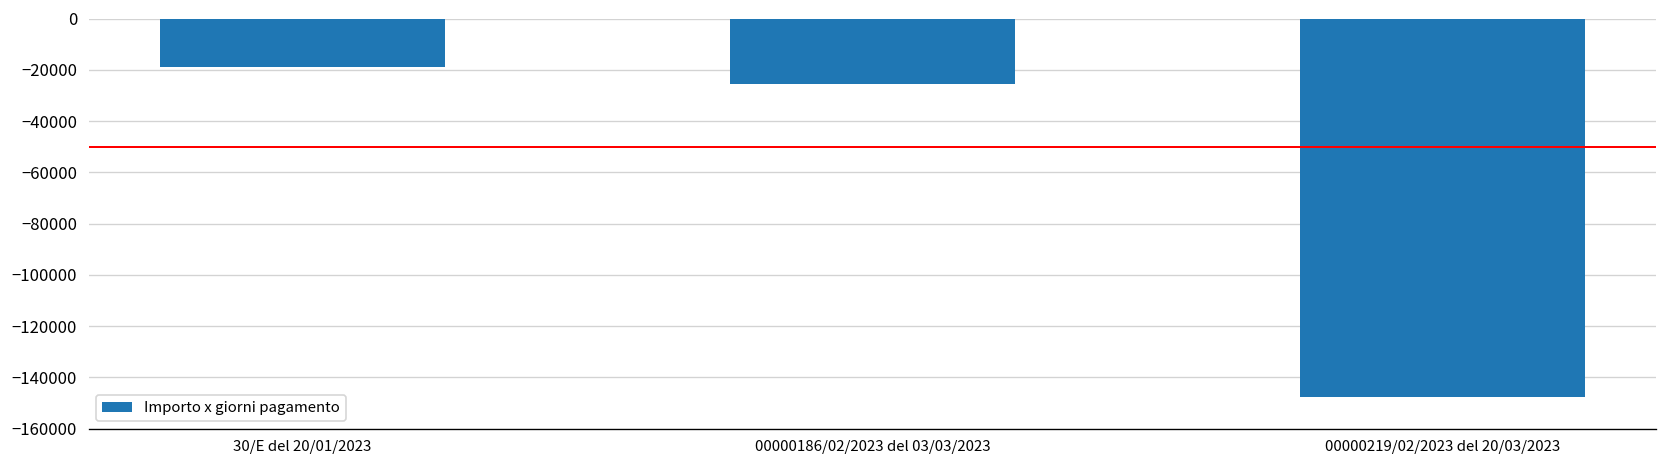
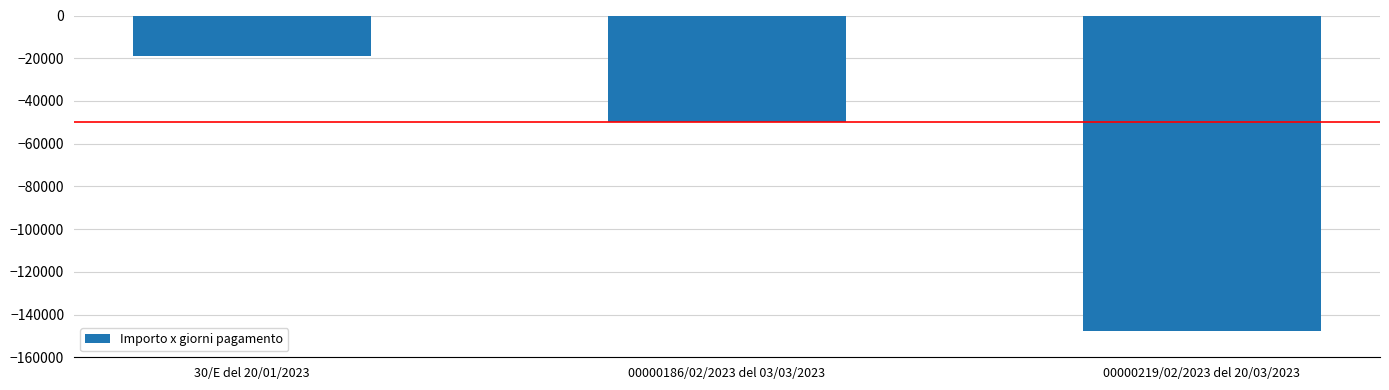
00000186/02/2023 del 03/03/2023: -26000 -> -50000
